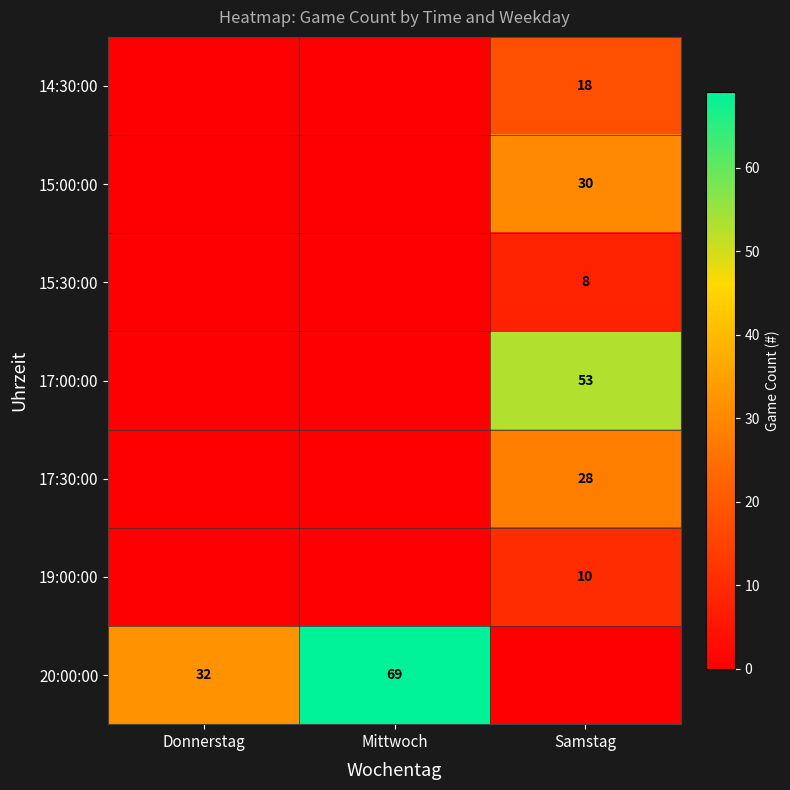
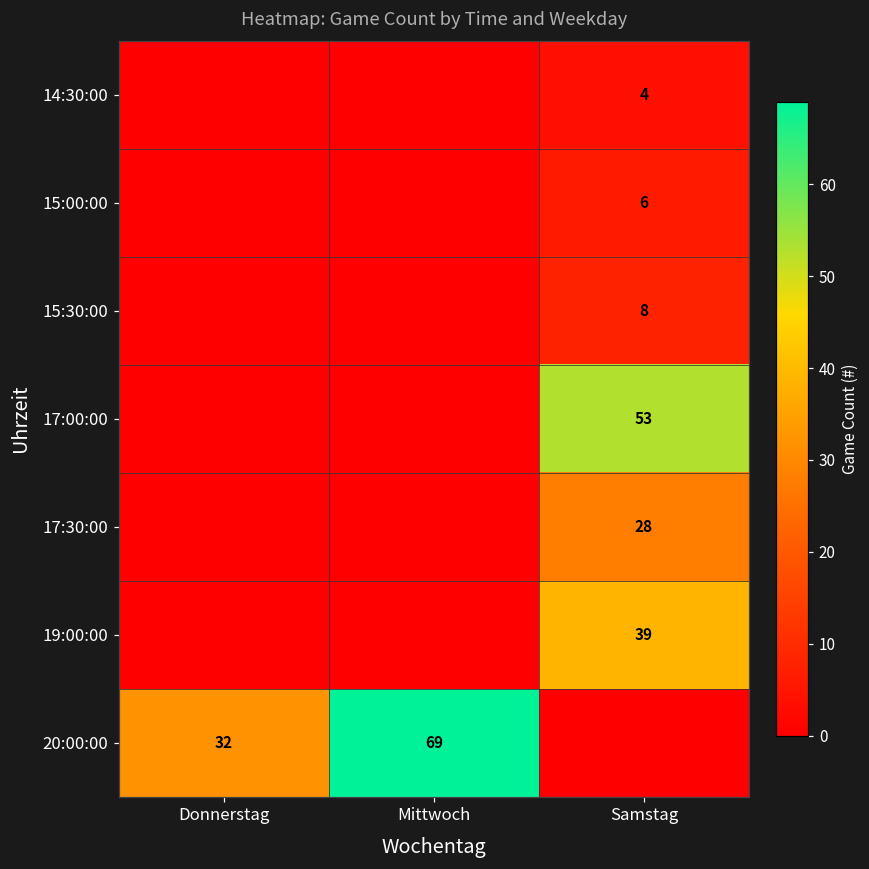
14:30:00, Samstag: 18 -> 4
15:00:00, Samstag: 30 -> 6
19:00:00, Samstag: 10 -> 39
